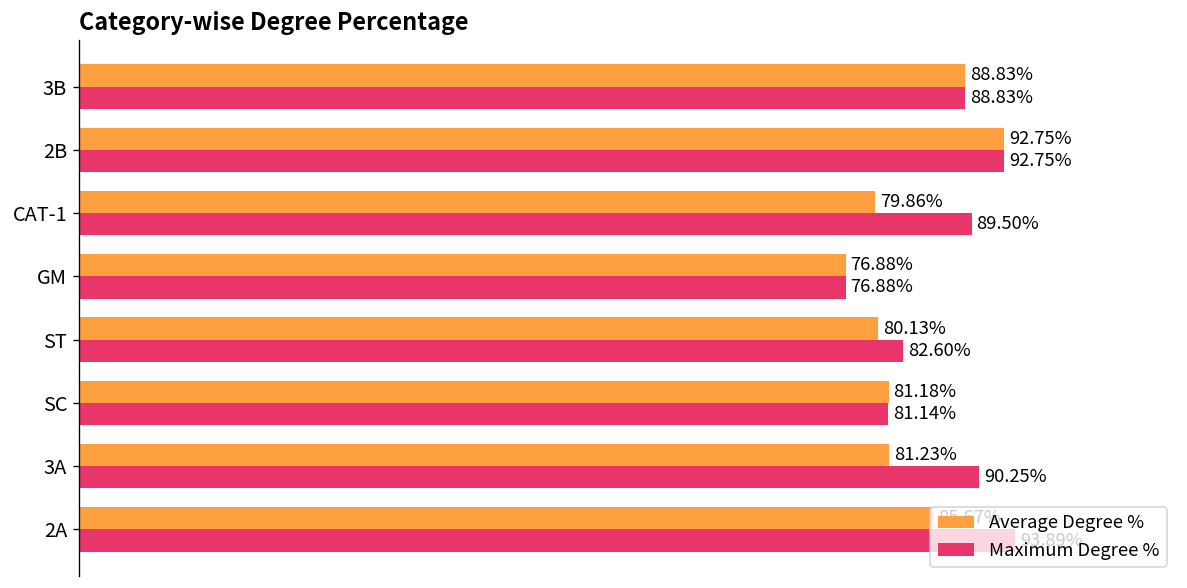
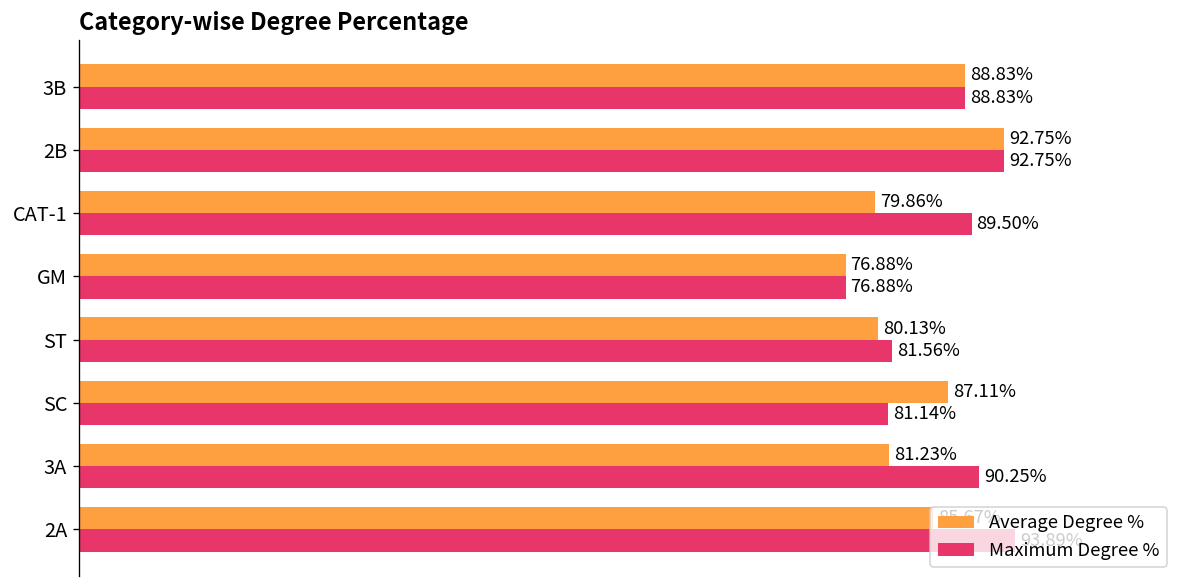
Maximum Degree %, ST: 82.60% -> 81.56%
Average Degree %, SC: 81.18% -> 87.11%
